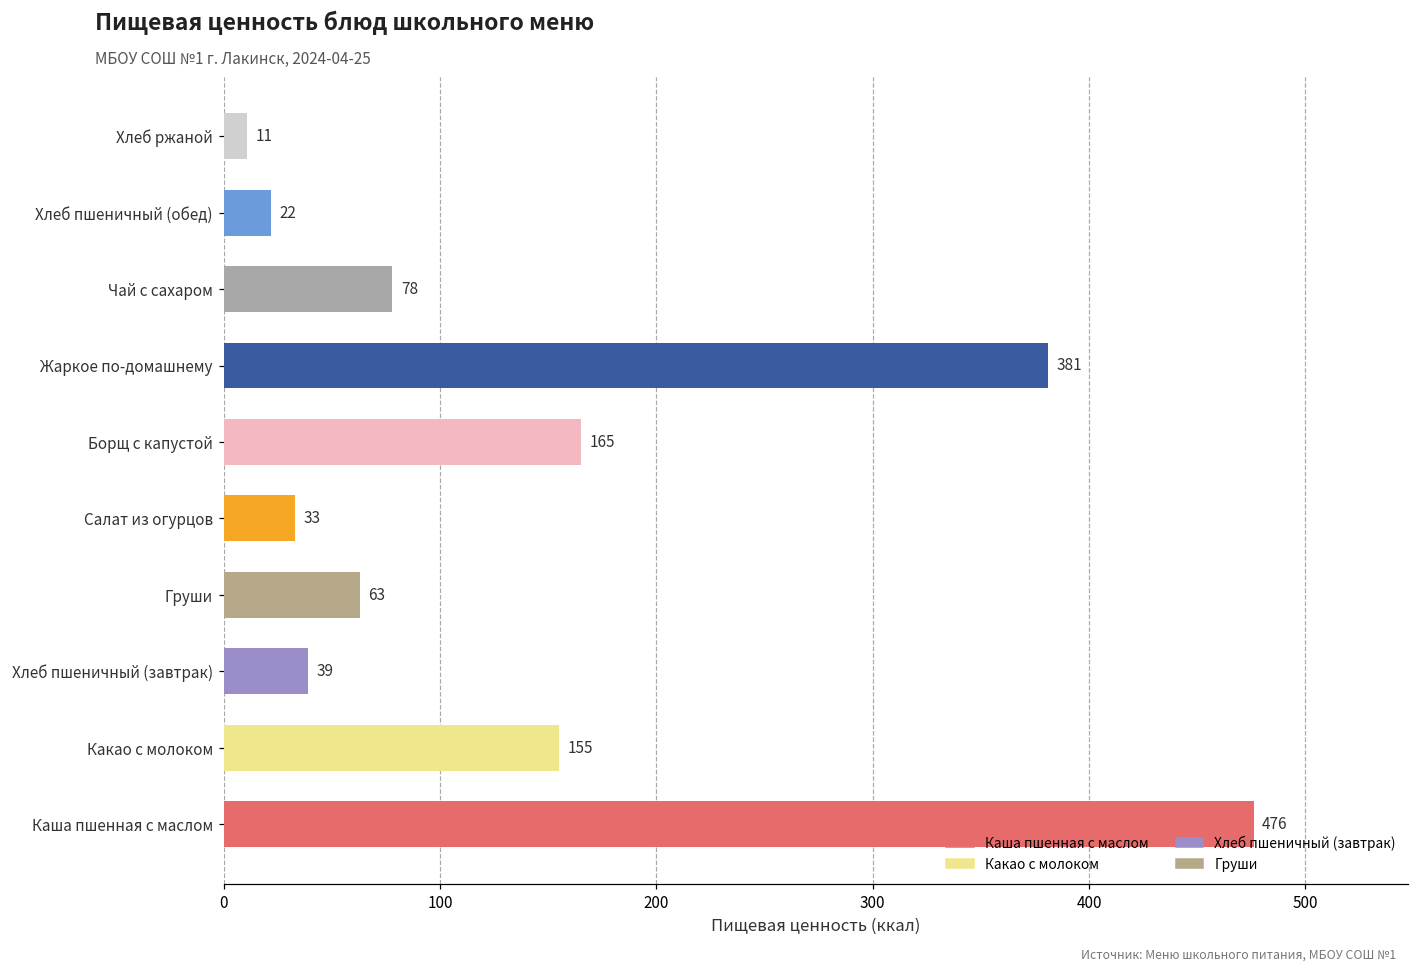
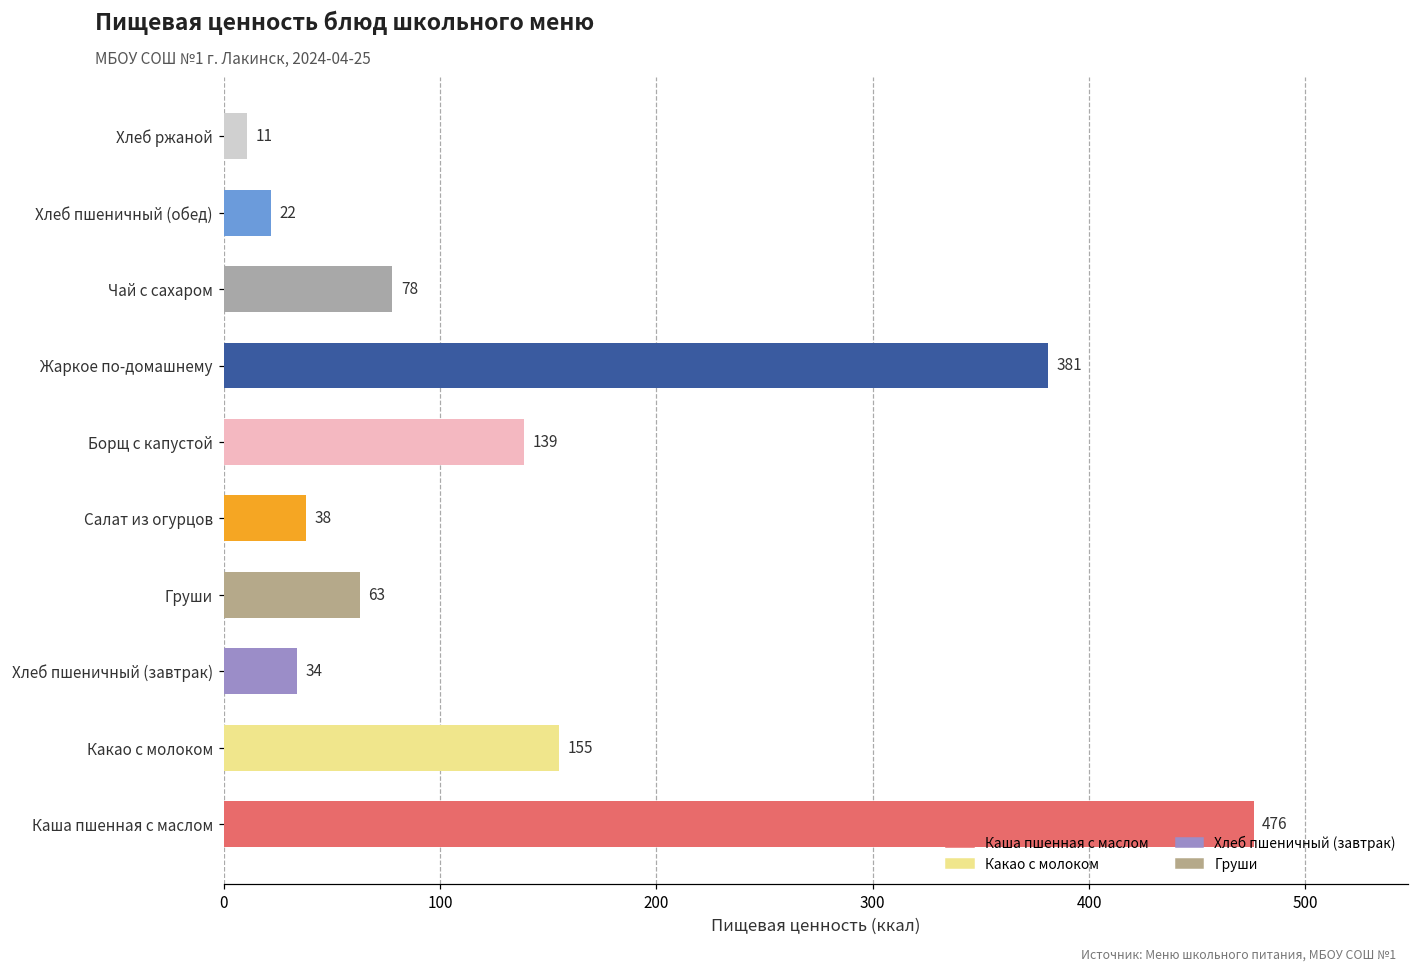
Борщ с капустой: 165 -> 139
Салат из огурцов: 33 -> 38
Хлеб пшеничный (завтрак): 39 -> 34
